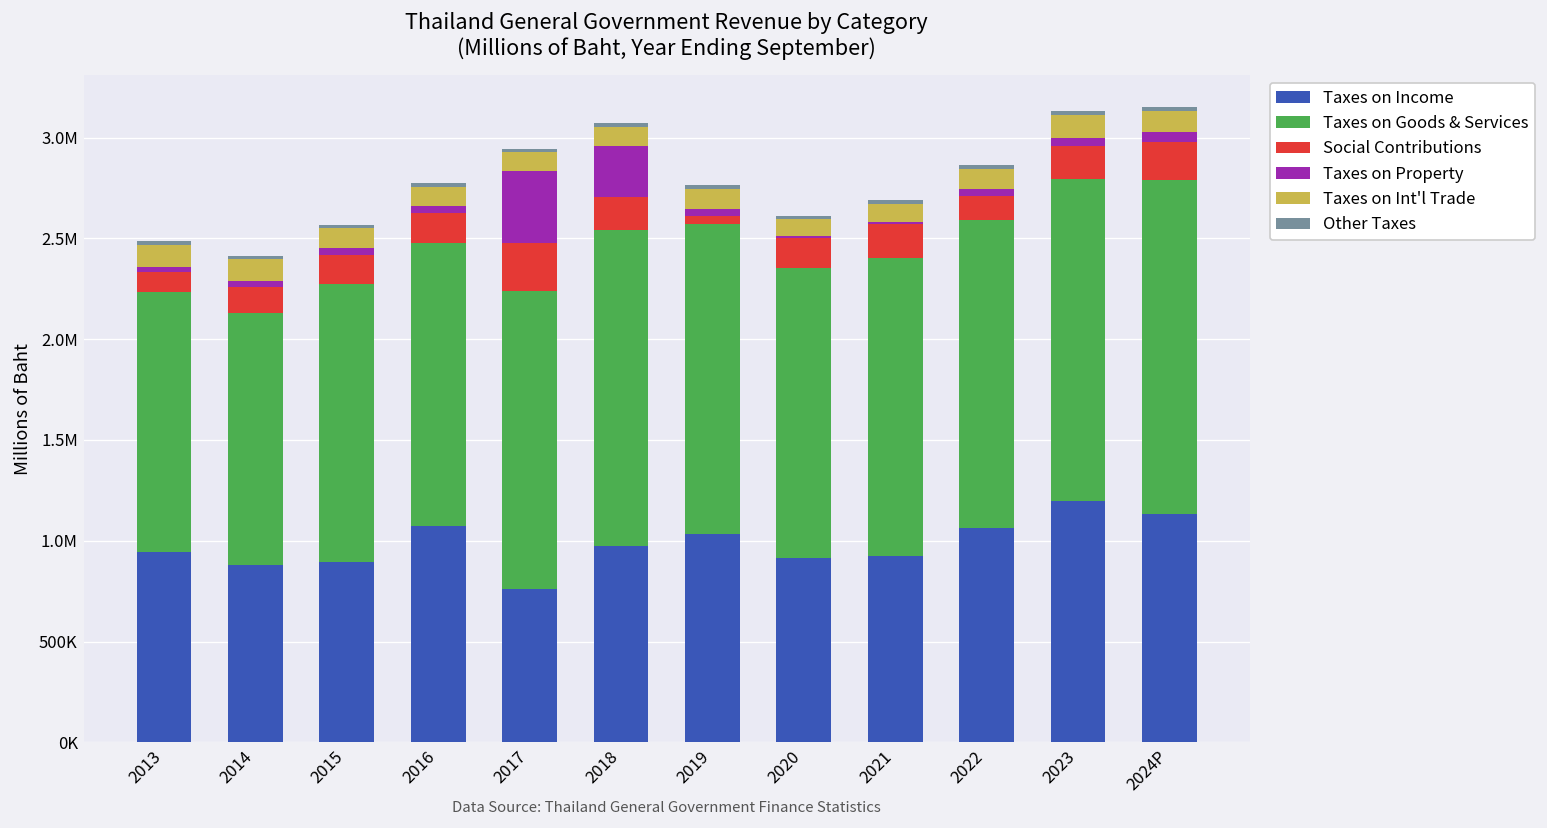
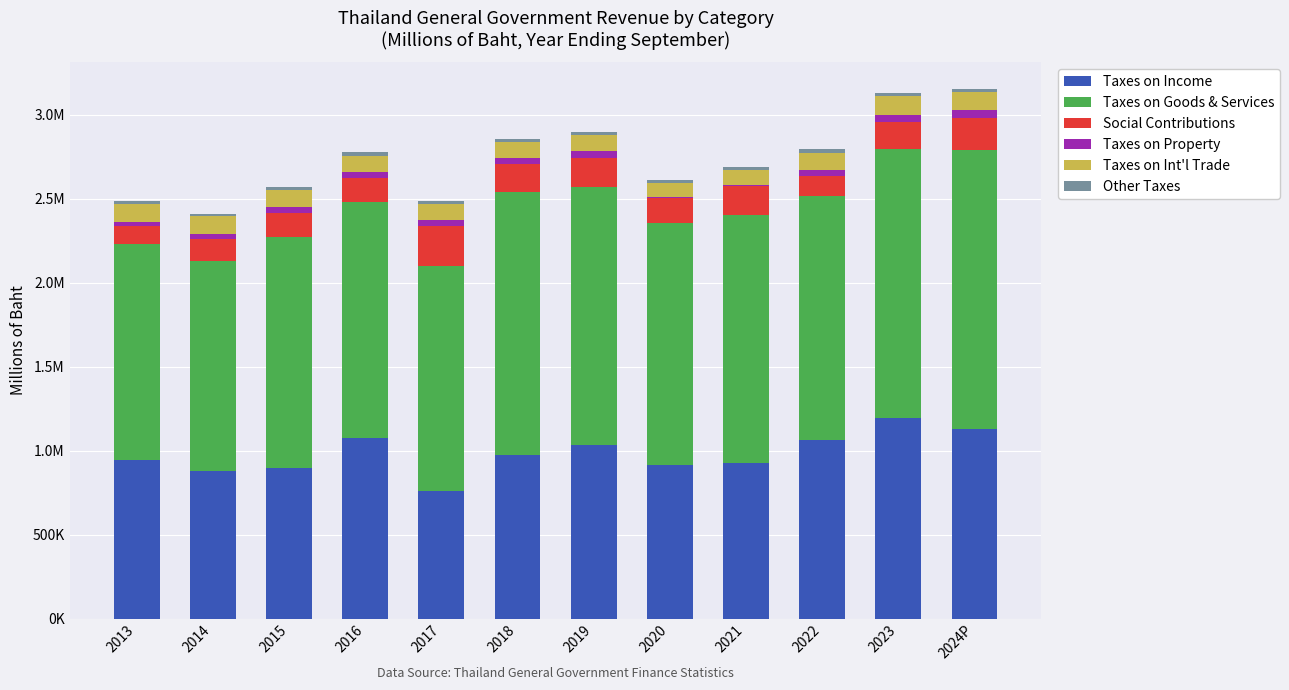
Taxes on Goods & Services, 2017: 1480000 -> 1340000
Taxes on Property, 2017: 360000 -> 40000
Taxes on Property, 2018: 250000 -> 40000
Social Contributions, 2019: 40000 -> 170000
Taxes on Goods & Services, 2022: 1530000 -> 1450000
